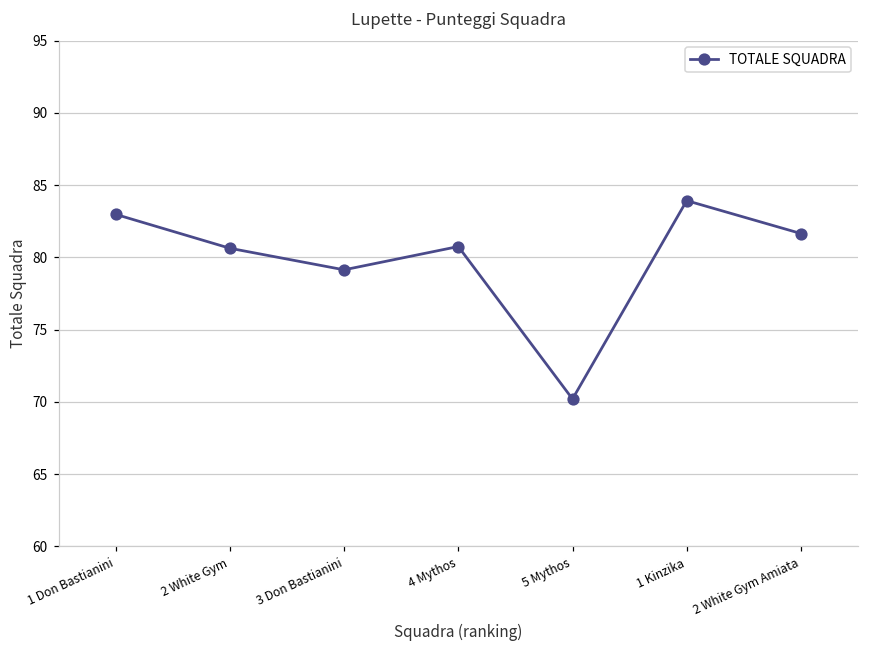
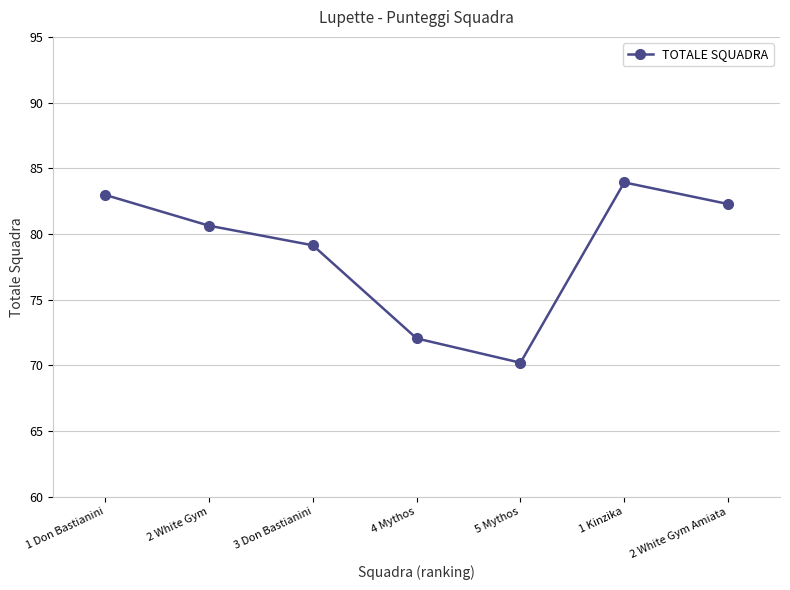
4 Mythos: 80.8 -> 72.1
2 White Gym Amiata: 81.7 -> 82.3
